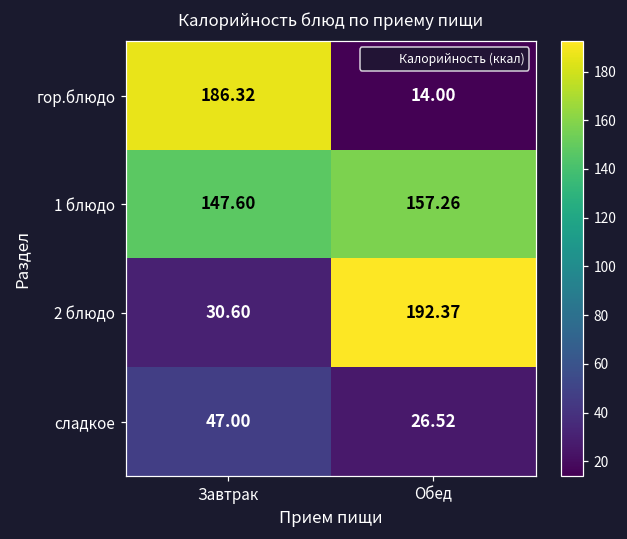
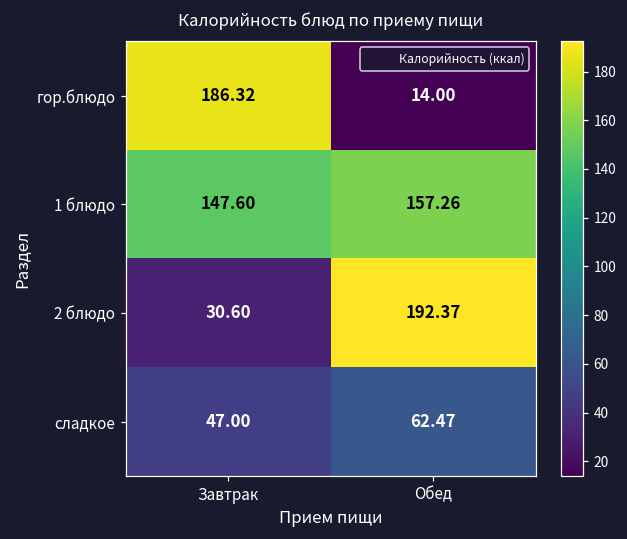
сладкое, Обед: 26.52 -> 62.47
